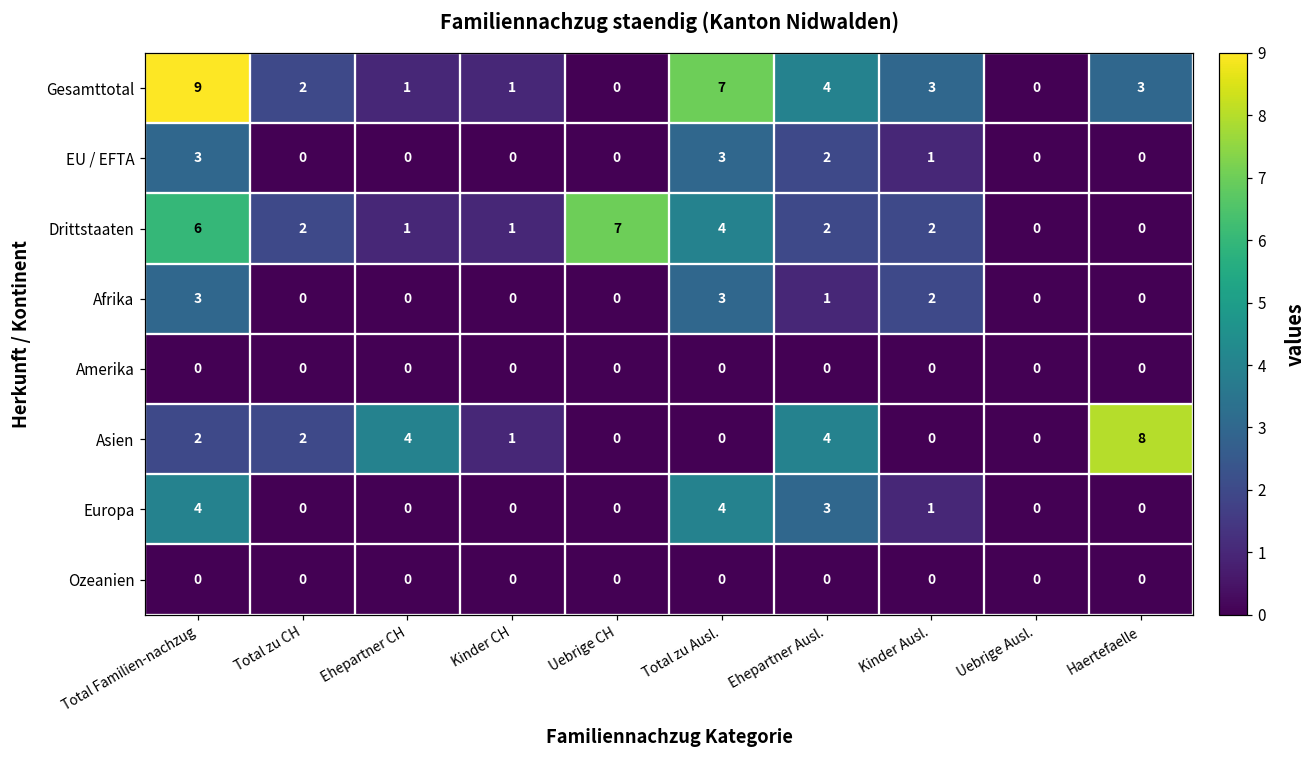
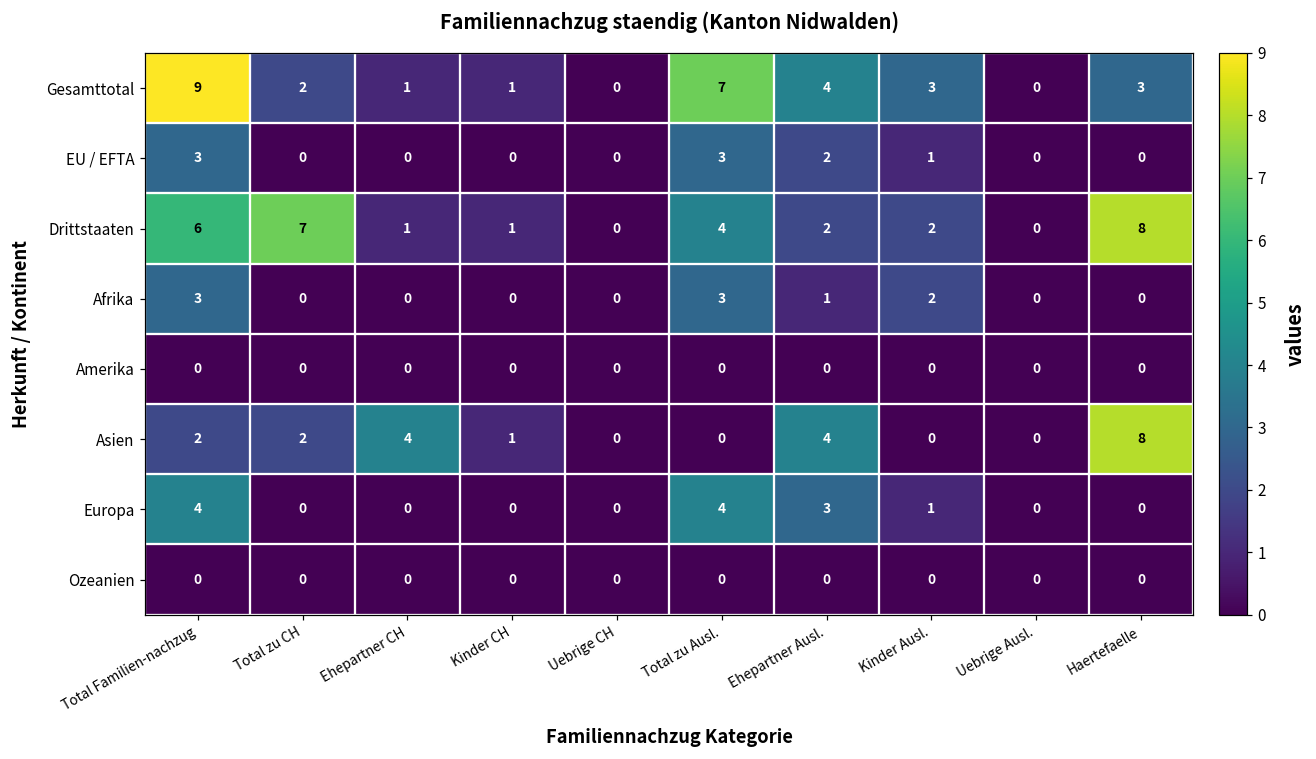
Drittstaaten, Total zu CH: 2 -> 7
Drittstaaten, Uebrige CH: 7 -> 0
Drittstaaten, Haertefaelle: 0 -> 8
